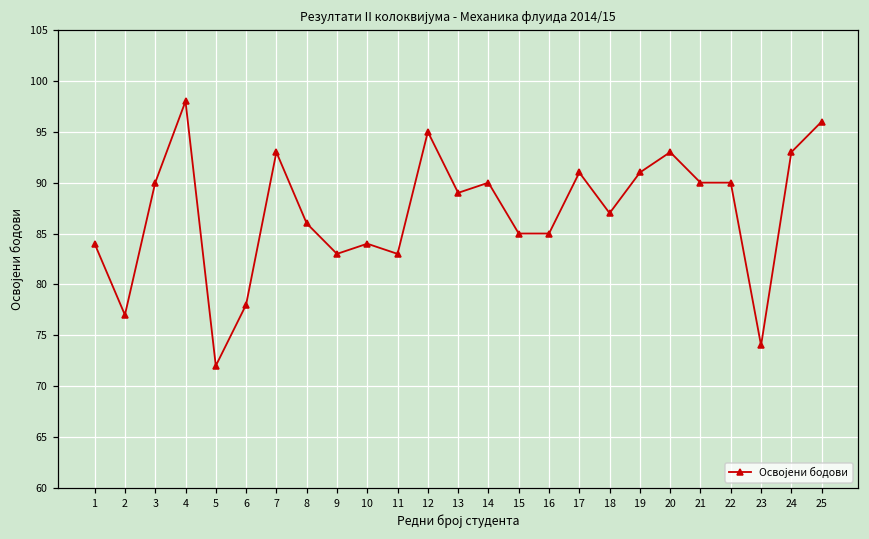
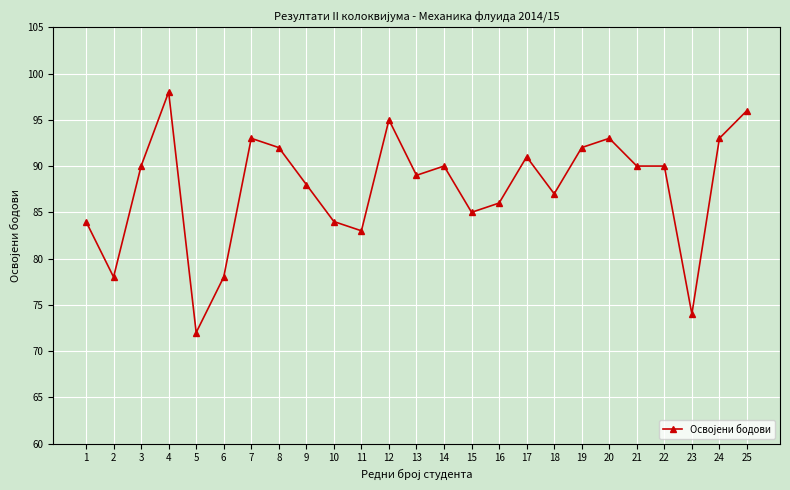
2: 77 -> 78
8: 86 -> 92
9: 83 -> 88
16: 85 -> 86
19: 91 -> 92
